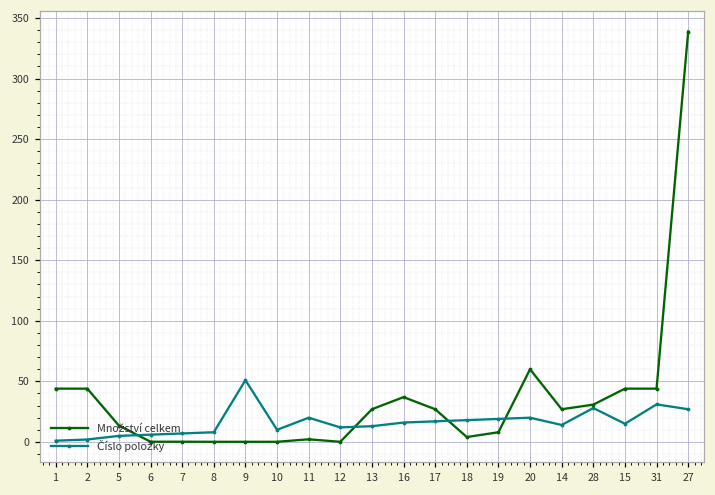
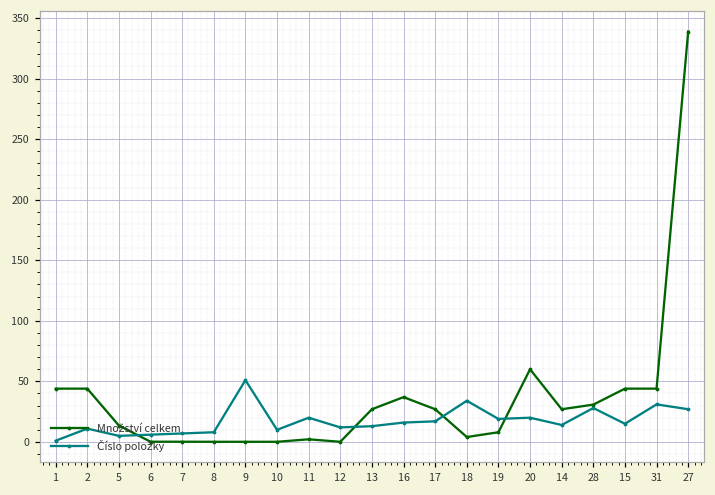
Číslo položky, 2: 2 -> 11
Číslo položky, 18: 18 -> 34
